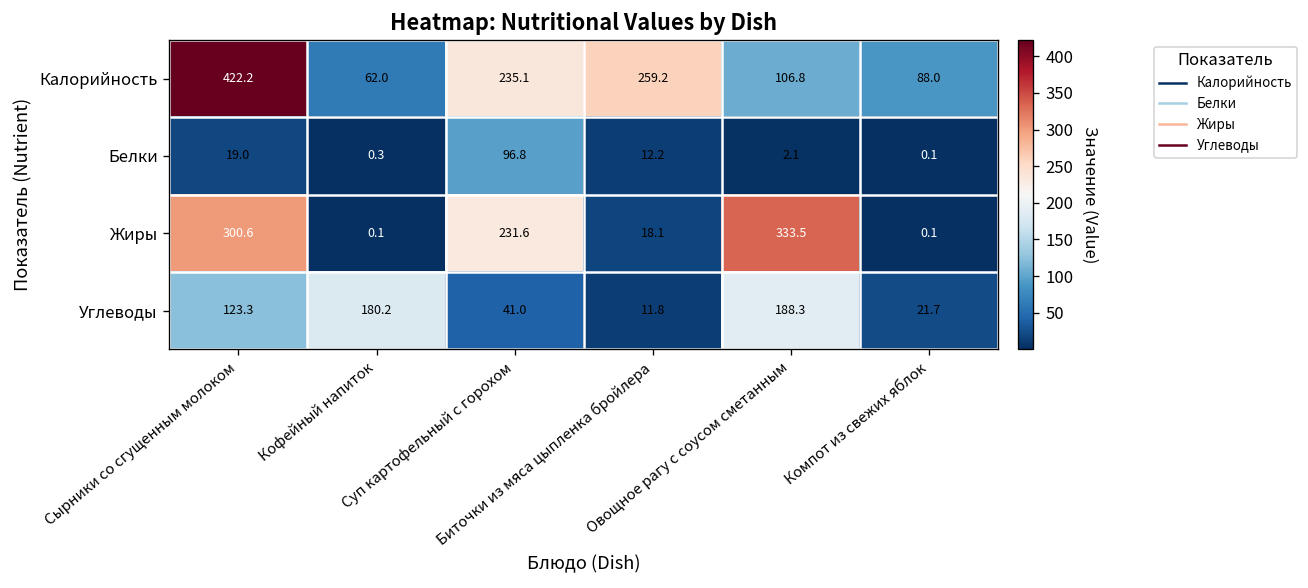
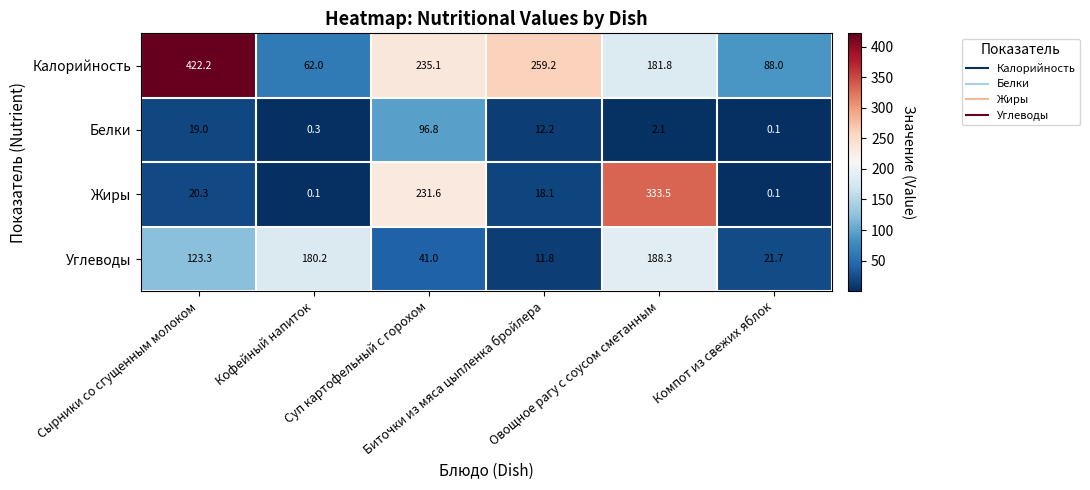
Калорийность, Овощное рагу с соусом сметанным: 106.8 -> 181.8
Жиры, Сырники со сгущенным молоком: 300.6 -> 20.3
